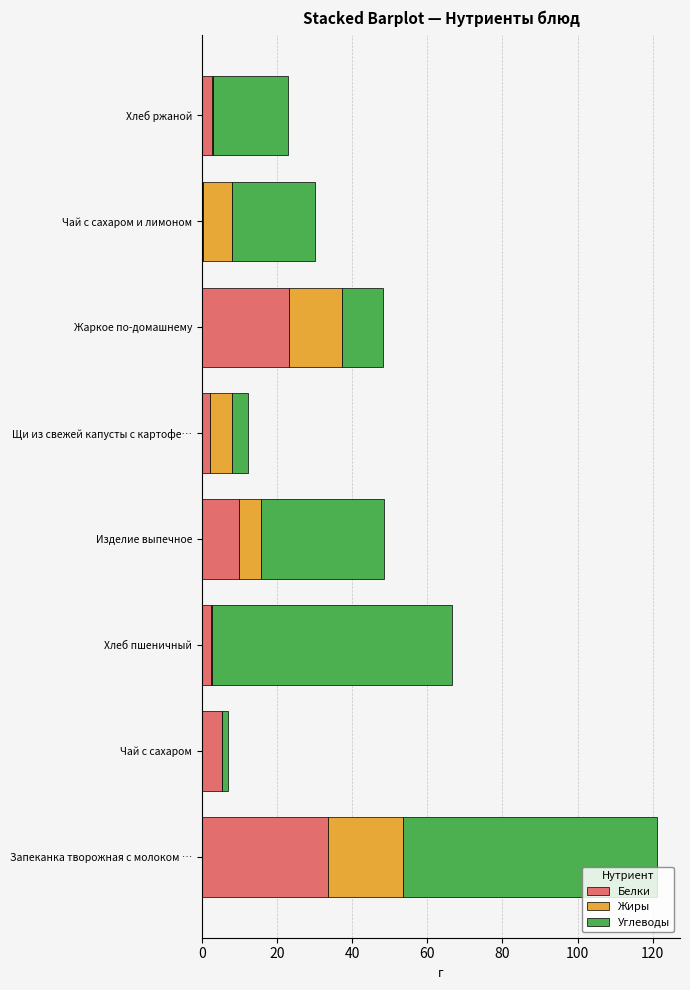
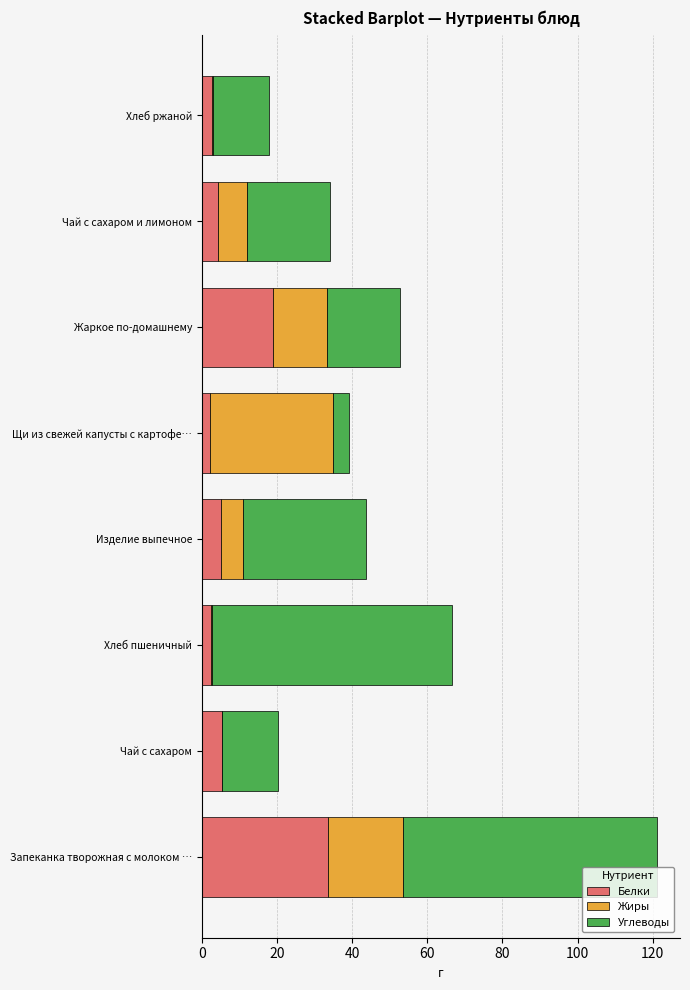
Углеводы, Хлеб ржаной: 20 -> 15
Белки, Чай с сахаром и лимоном: 0 -> 4
Белки, Жаркое по-домашнему: 23 -> 19
Углеводы, Жаркое по-домашнему: 11 -> 19
Жиры, Щи из свежей капусты с картофе…: 6 -> 33
Белки, Изделие выпечное: 10 -> 5
Углеводы, Чай с сахаром: 2 -> 15
